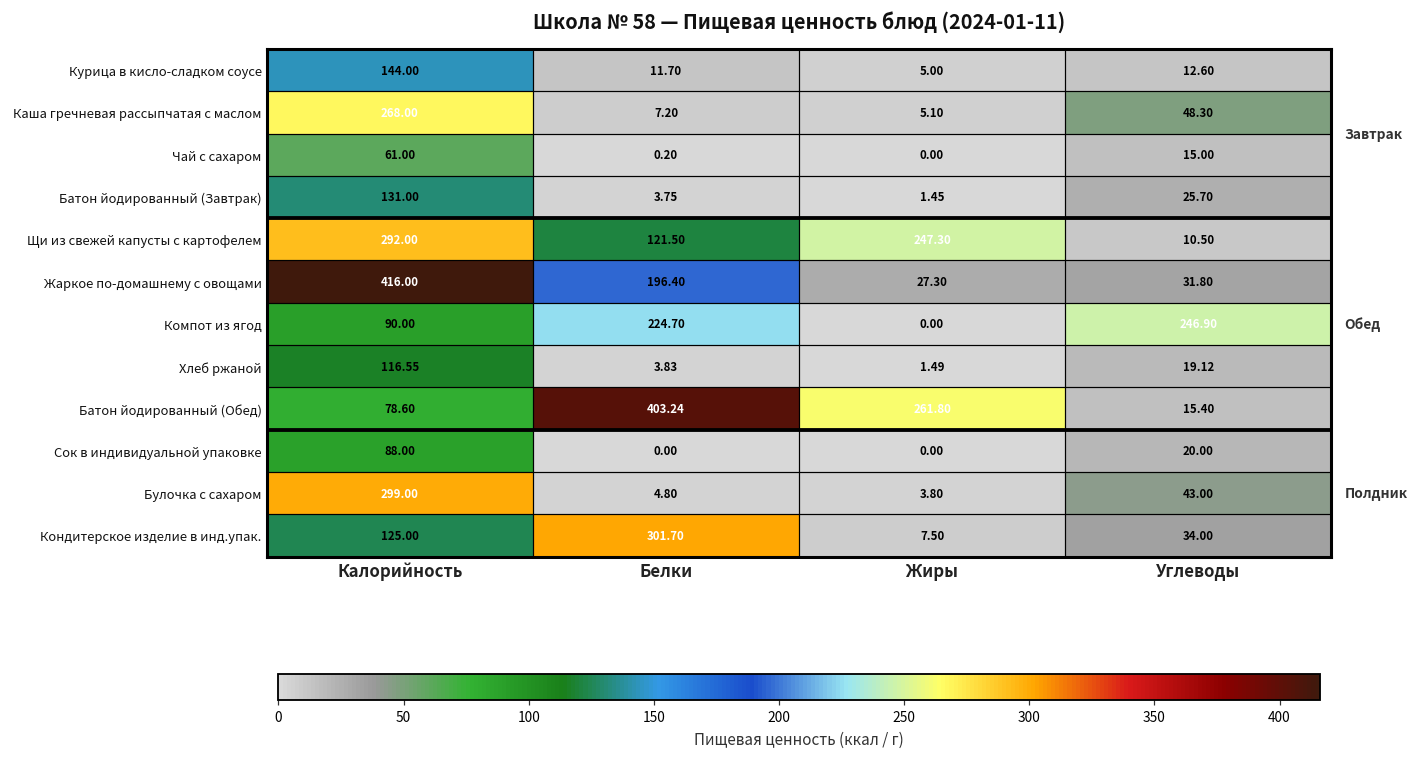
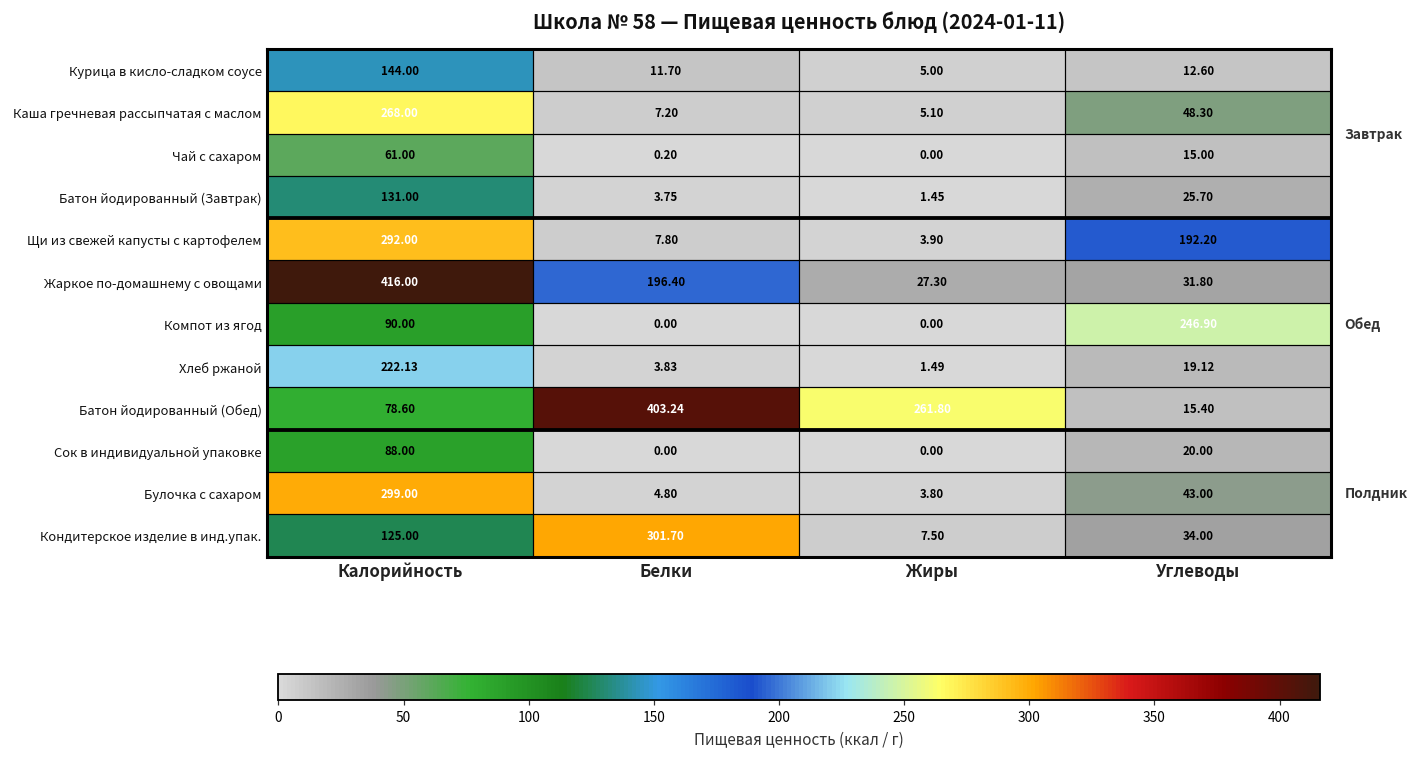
Щи из свежей капусты с картофелем, Белки: 121.50 -> 7.80
Щи из свежей капусты с картофелем, Жиры: 247.30 -> 3.90
Щи из свежей капусты с картофелем, Углеводы: 10.50 -> 192.20
Компот из ягод, Белки: 224.70 -> 0.00
Хлеб ржаной, Калорийность: 116.55 -> 222.13
